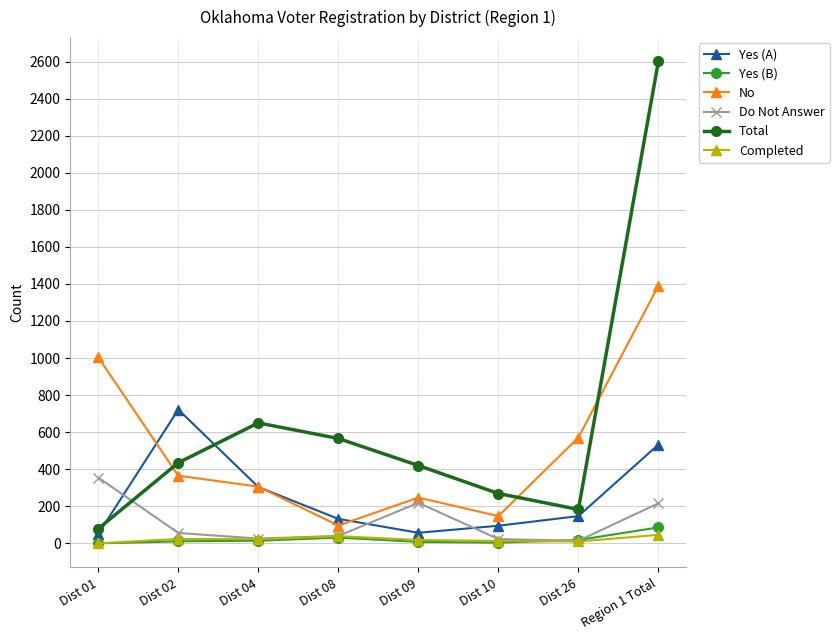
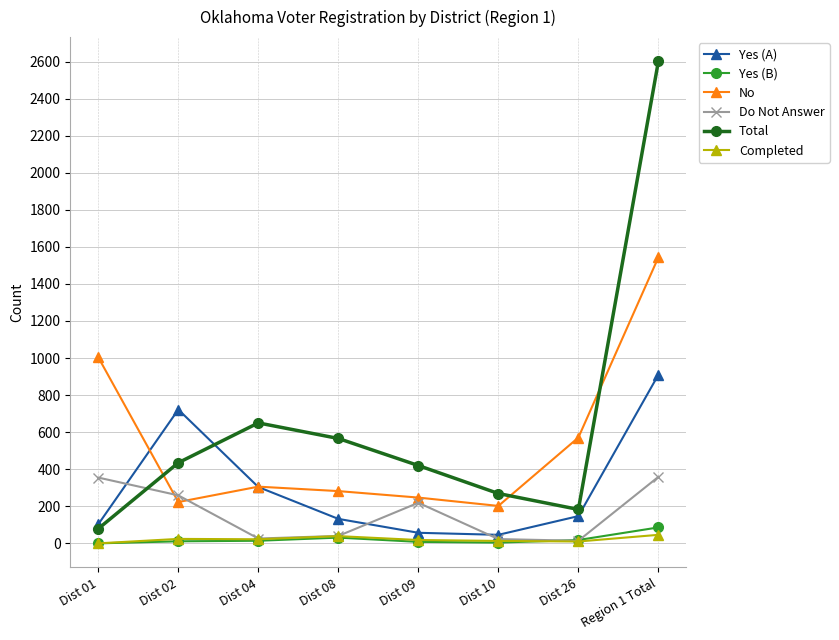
Yes (A), Dist 01: 50 -> 100
No, Dist 02: 370 -> 220
Do Not Answer, Dist 02: 60 -> 260
No, Dist 08: 100 -> 280
Yes (A), Dist 10: 100 -> 50
No, Dist 10: 150 -> 200
Yes (A), Region 1 Total: 530 -> 910
No, Region 1 Total: 1390 -> 1540
Do Not Answer, Region 1 Total: 220 -> 360
